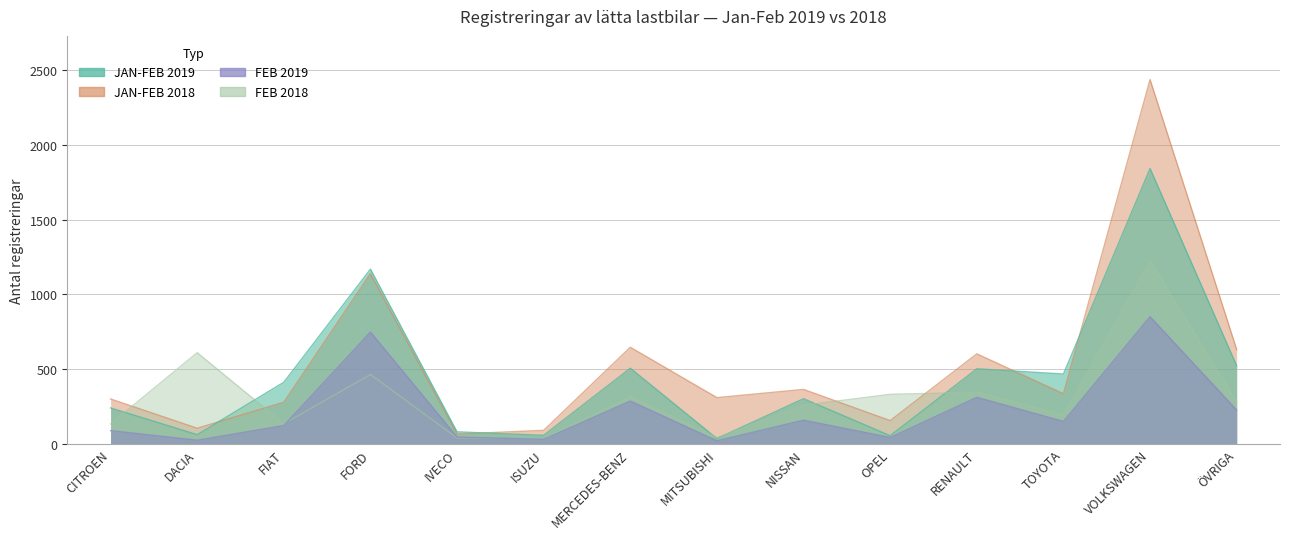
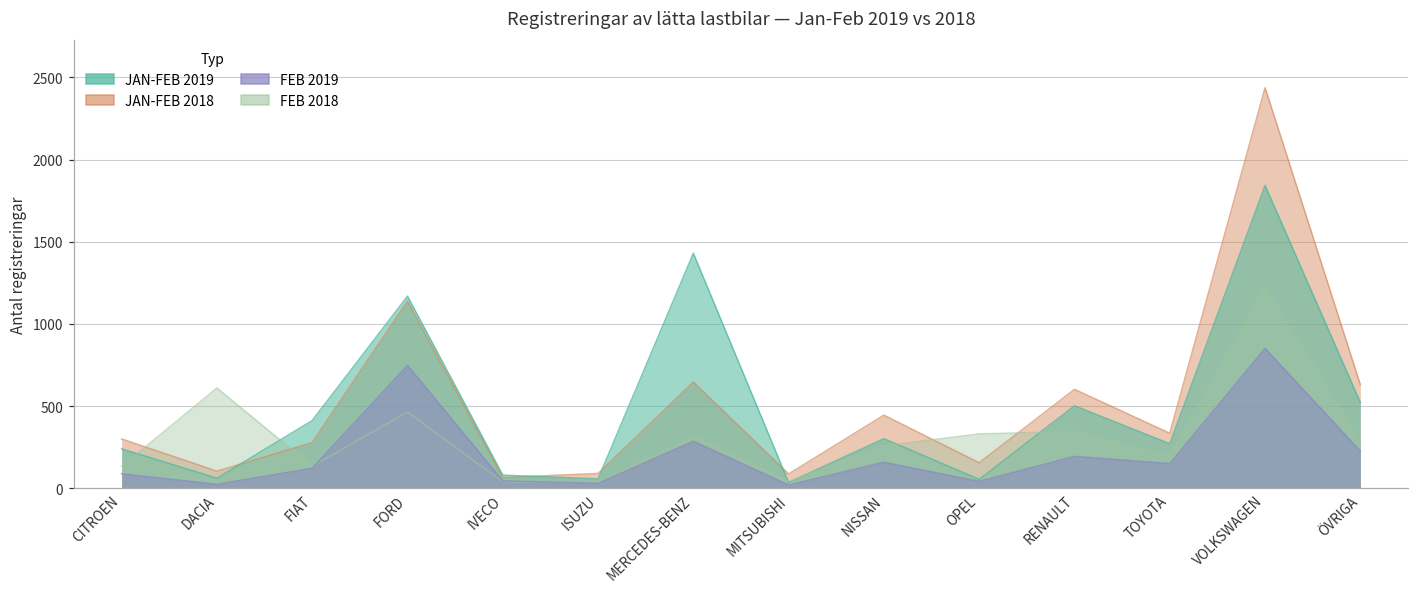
JAN-FEB 2019, MERCEDES-BENZ: 510 -> 1430
JAN-FEB 2018, MITSUBISHI: 310 -> 90
JAN-FEB 2018, NISSAN: 360 -> 450
FEB 2019, RENAULT: 310 -> 190
JAN-FEB 2019, TOYOTA: 470 -> 270
